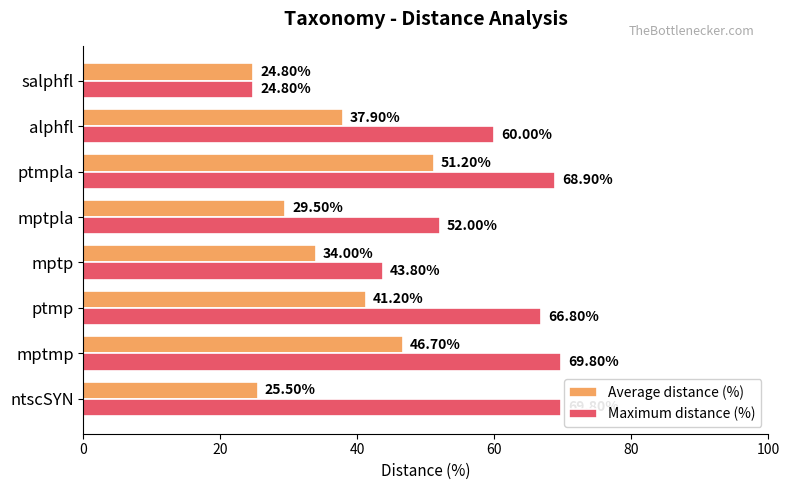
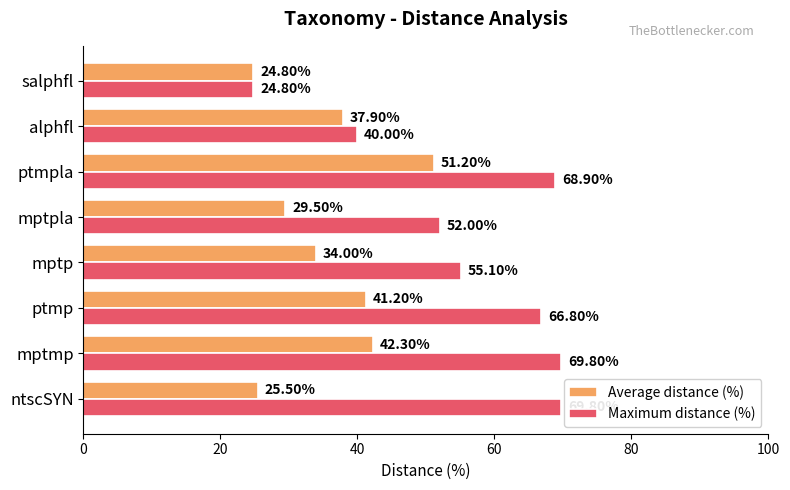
Maximum distance (%), alphfl: 60.00% -> 40.00%
Maximum distance (%), mptp: 43.80% -> 55.10%
Average distance (%), mptmp: 46.70% -> 42.30%
